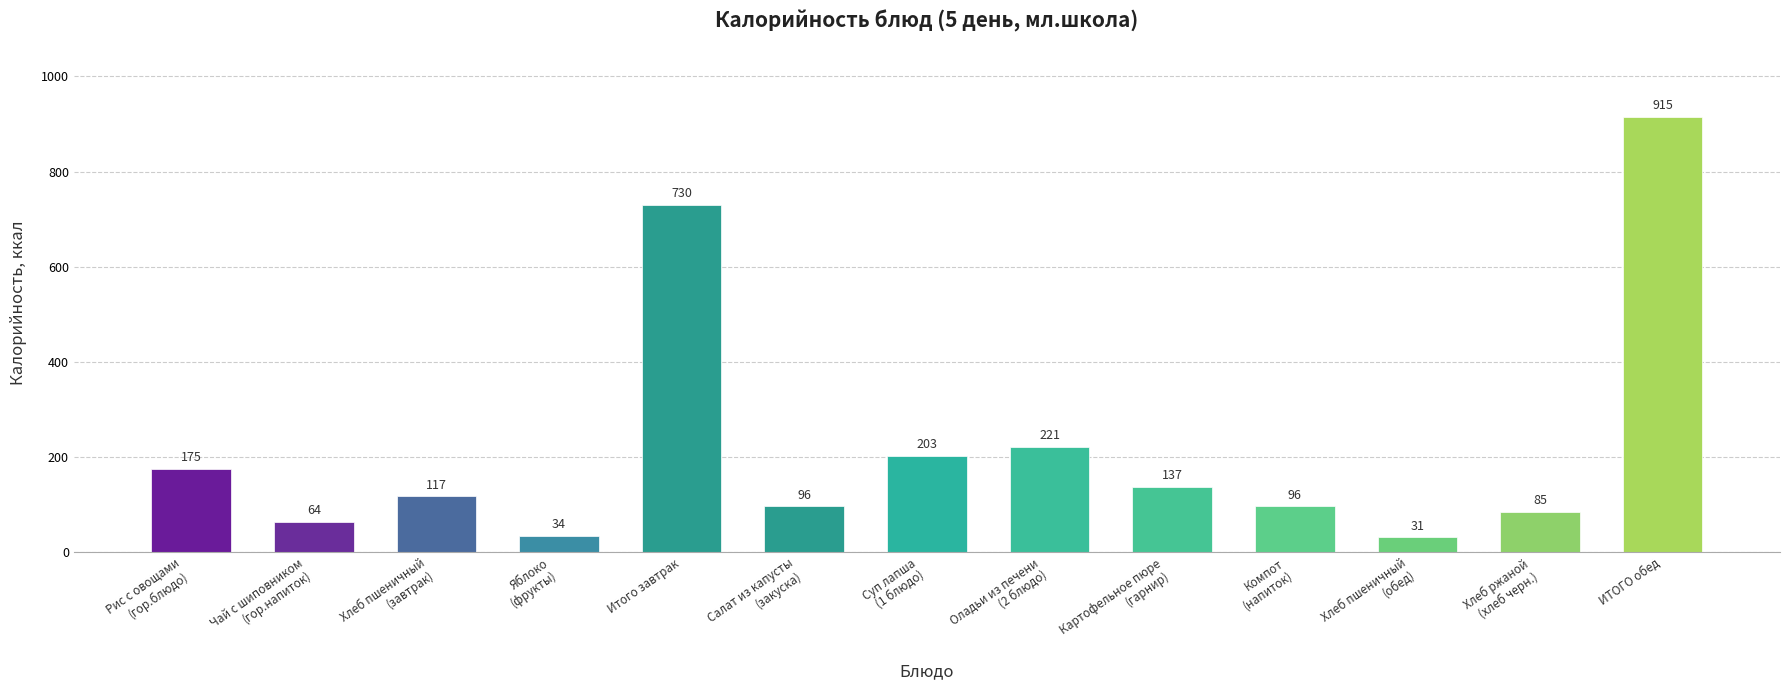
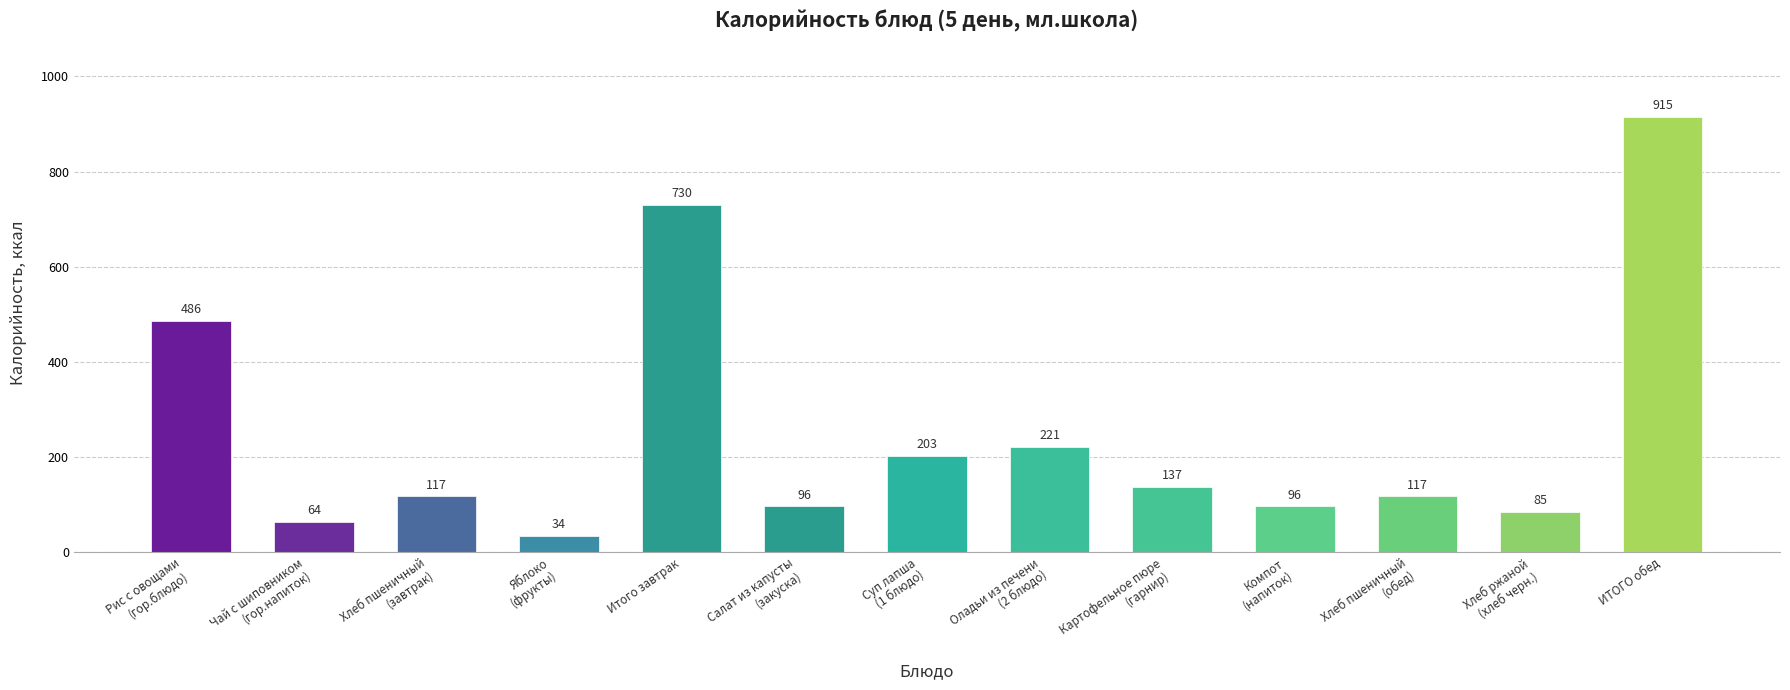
Рис с овощами (гор.блюдо): 175 -> 486
Хлеб пшеничный (обед): 31 -> 117
